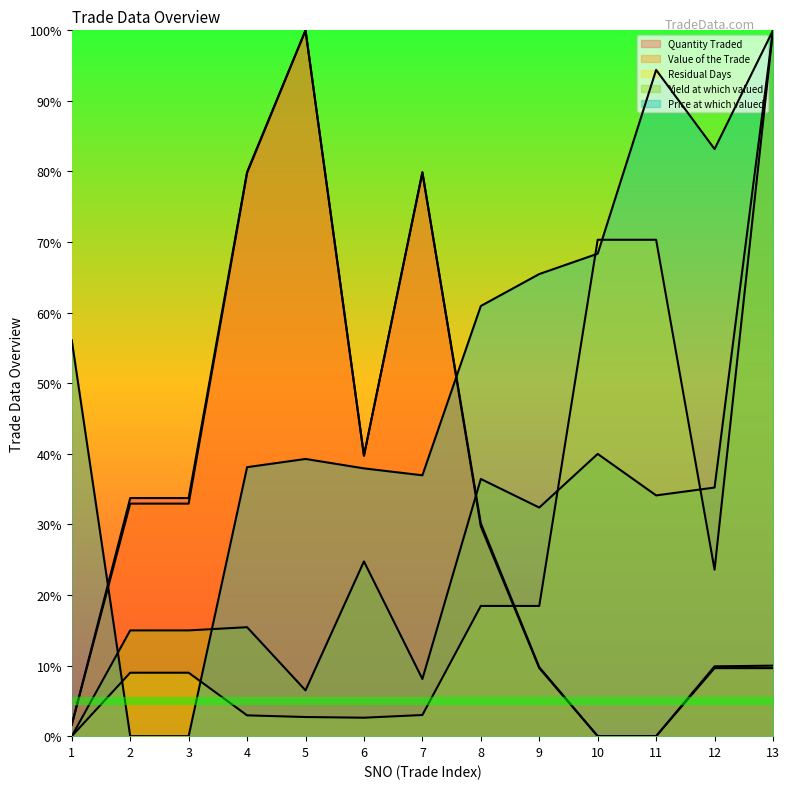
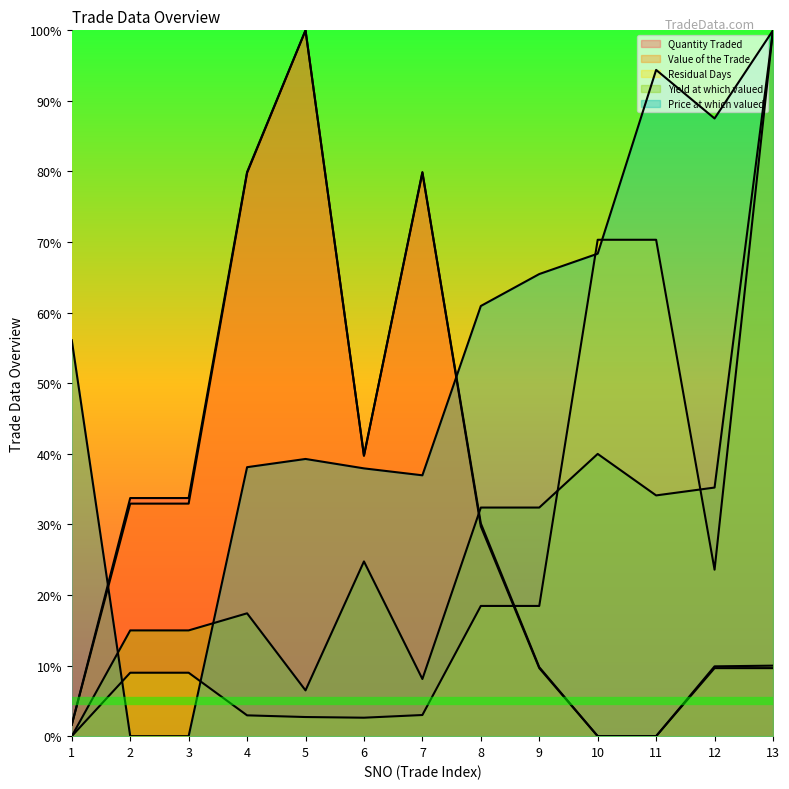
Yield at which valued, 4: 15% -> 17%
Yield at which valued, 8: 36% -> 32%
Price at which valued, 12: 83% -> 88%
